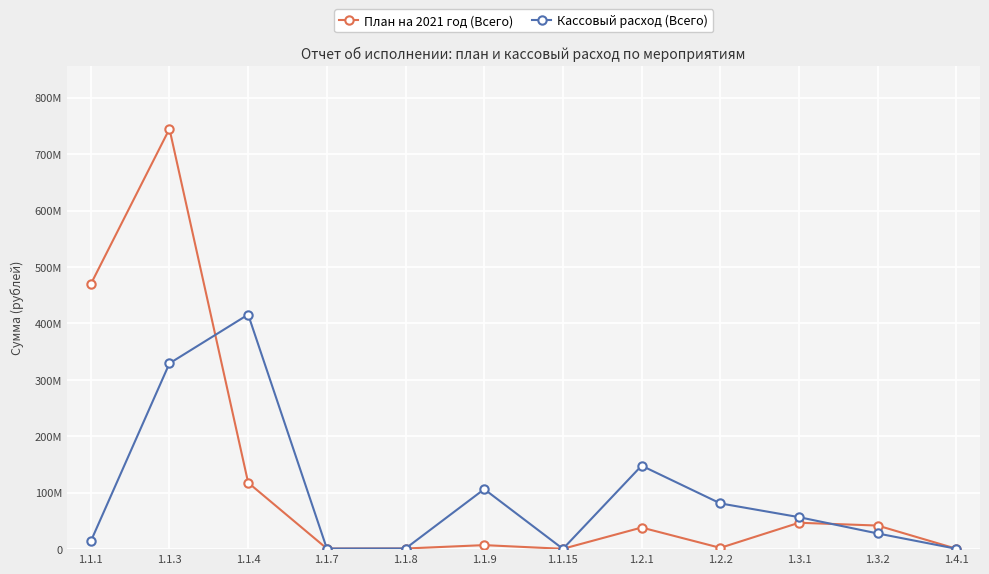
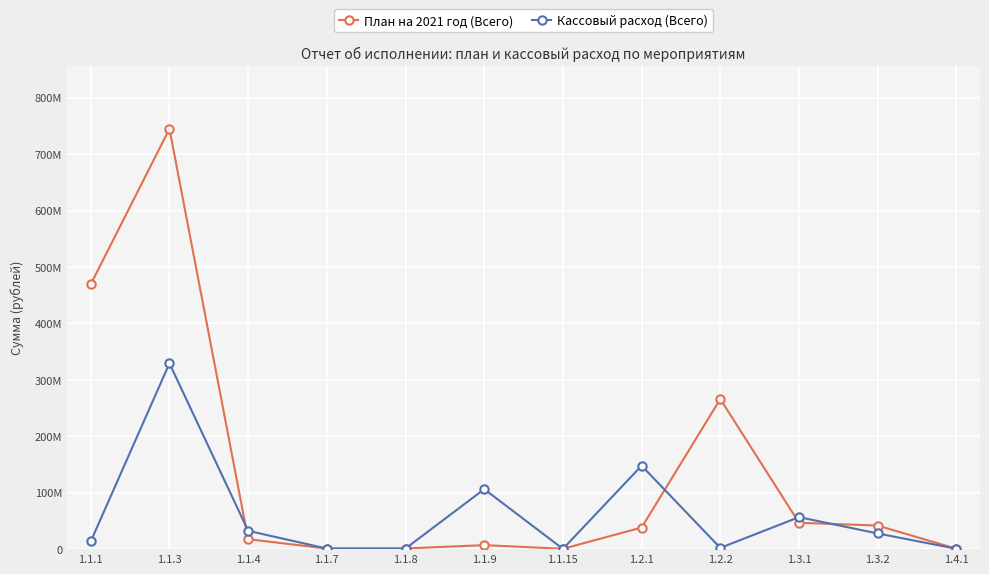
План на 2021 год (Всего), 1.1.4: 120000000 -> 20000000
Кассовый расход (Всего), 1.1.4: 420000000 -> 30000000
План на 2021 год (Всего), 1.2.2: 0 -> 270000000
Кассовый расход (Всего), 1.2.2: 80000000 -> 0
